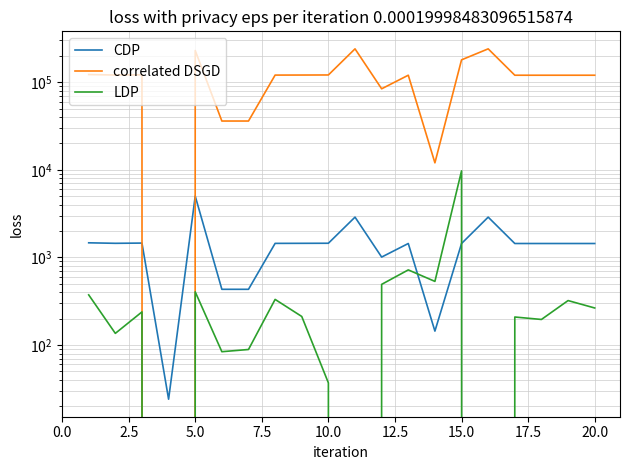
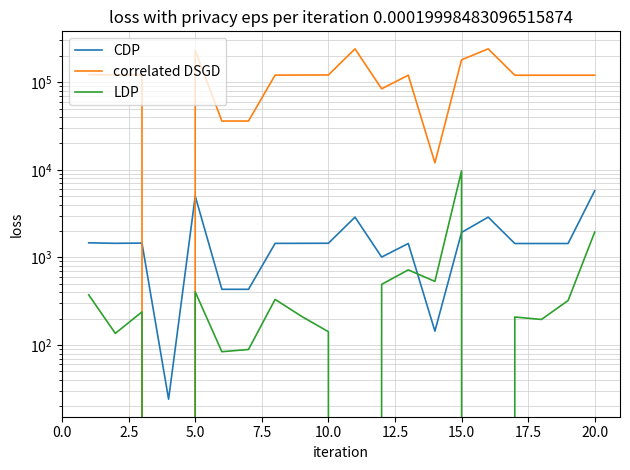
LDP, 10.0: 37 -> 140
CDP, 15.0: 1400 -> 1900
CDP, 20.0: 1400 -> 6000
LDP, 20.0: 270 -> 1900
